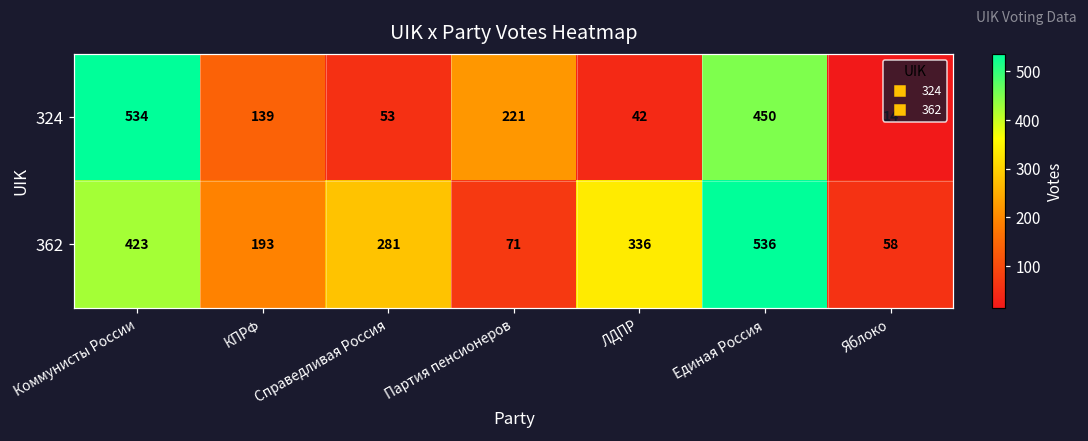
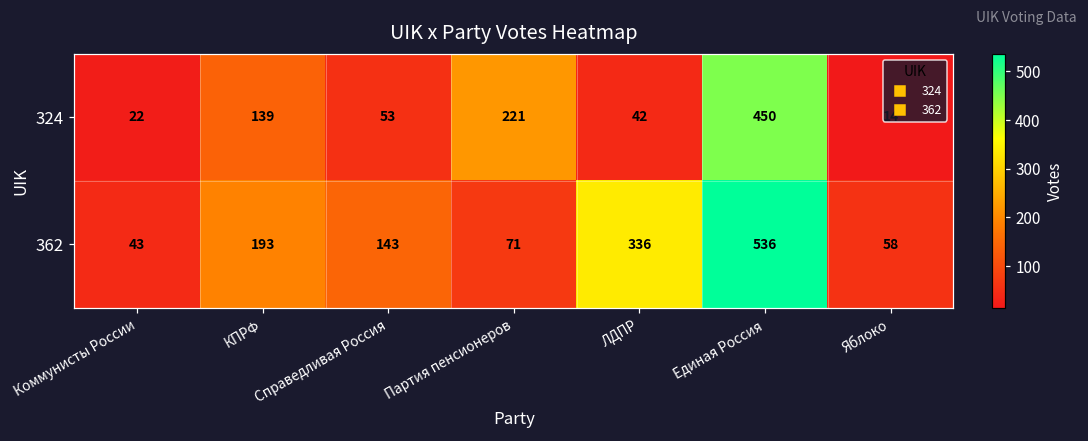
324, Коммунисты России: 534 -> 22
362, Коммунисты России: 423 -> 43
362, Справедливая Россия: 281 -> 143
